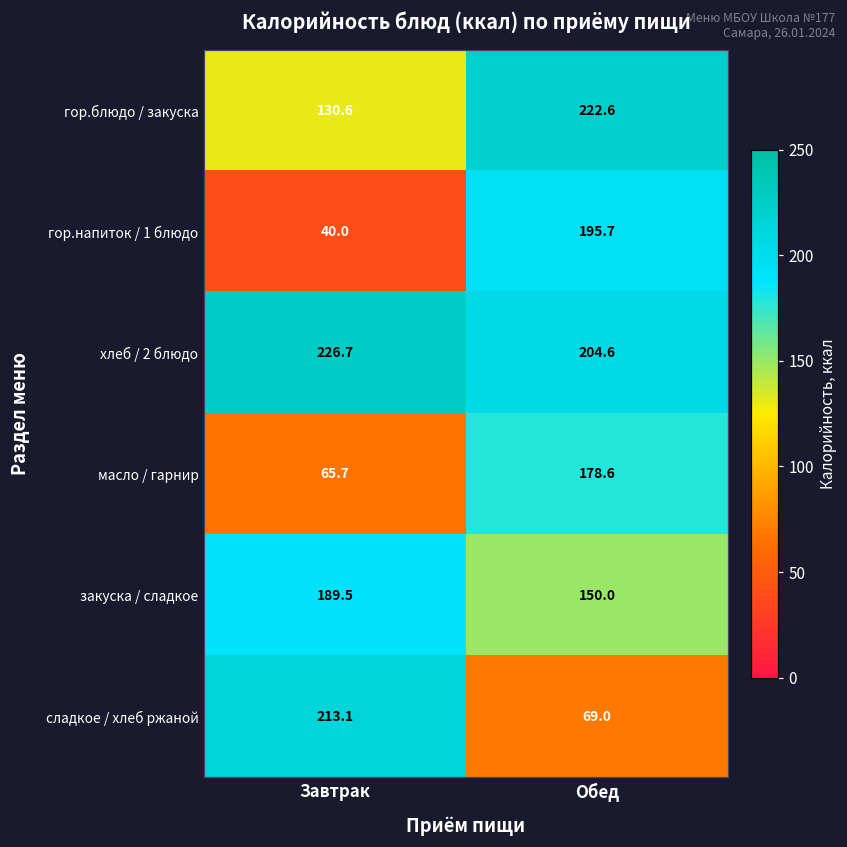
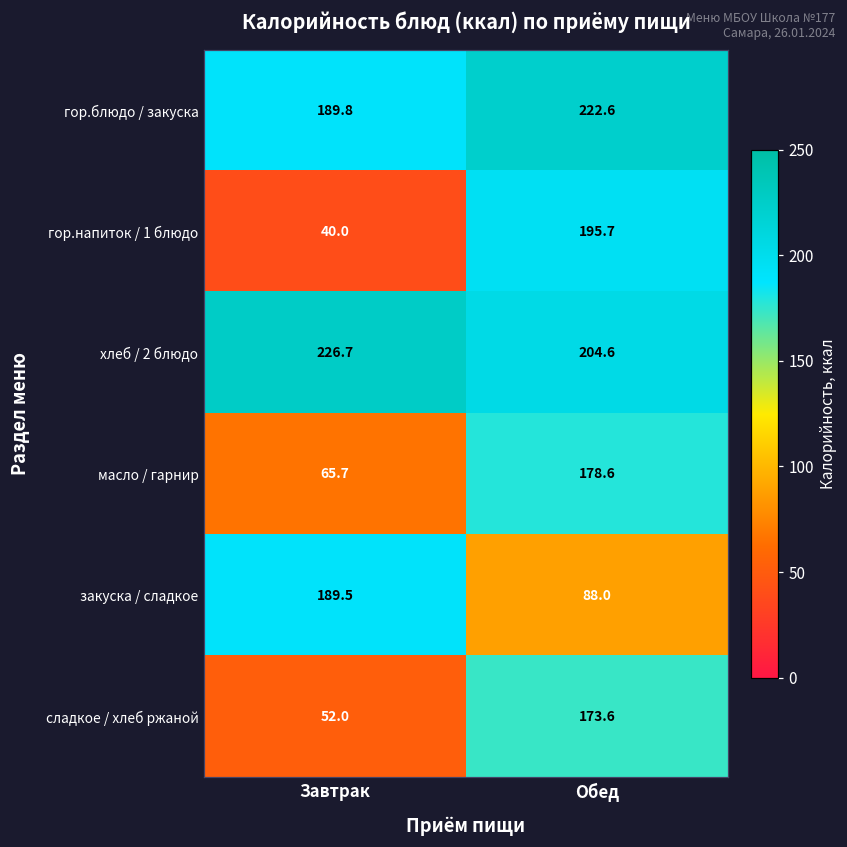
гор.блюдо / закуска, Завтрак: 130.6 -> 189.8
закуска / сладкое, Обед: 150.0 -> 88.0
сладкое / хлеб ржаной, Завтрак: 213.1 -> 52.0
сладкое / хлеб ржаной, Обед: 69.0 -> 173.6
